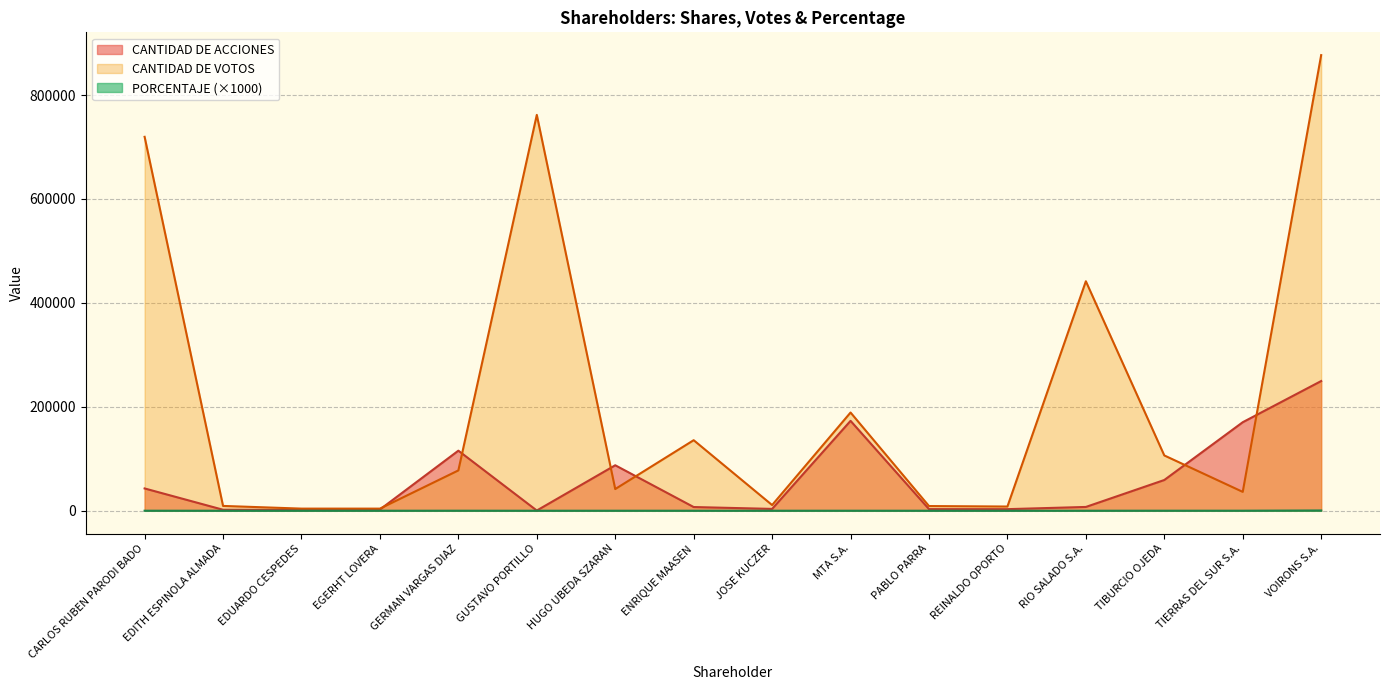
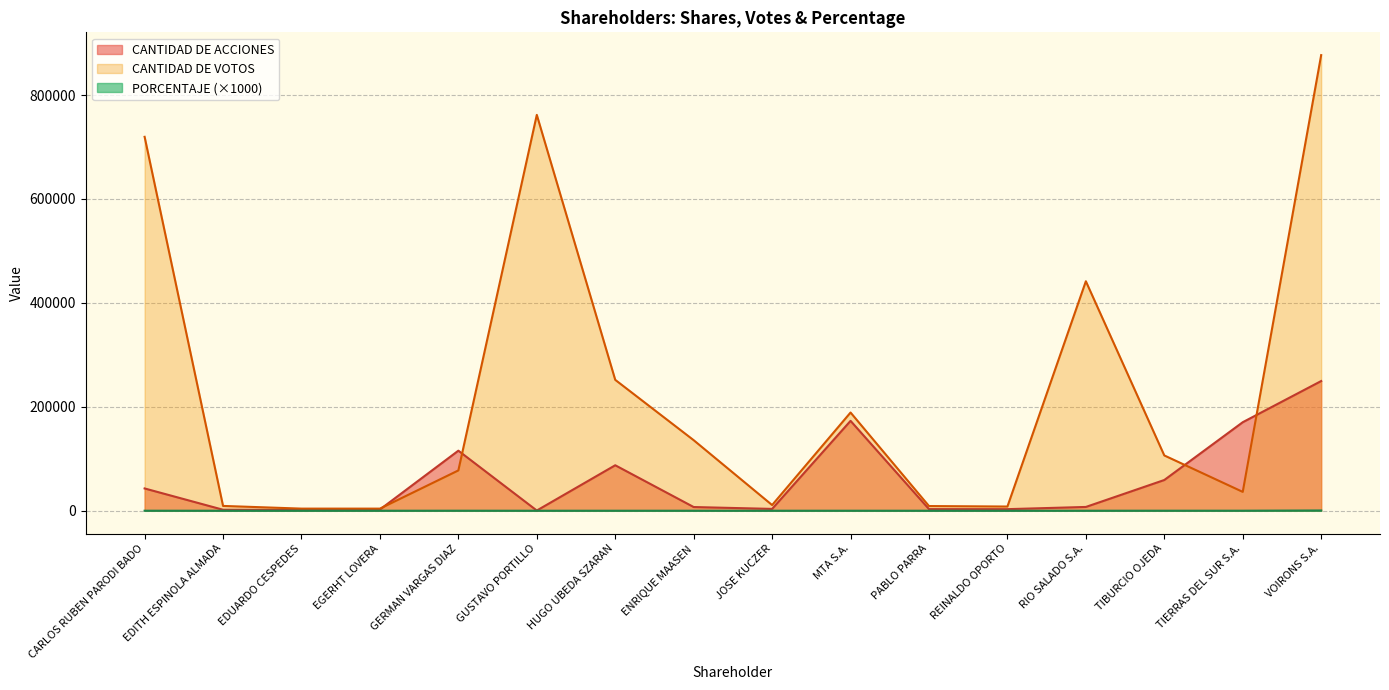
CANTIDAD DE VOTOS, HUGO UBEDA SZARAN: 40000 -> 250000
